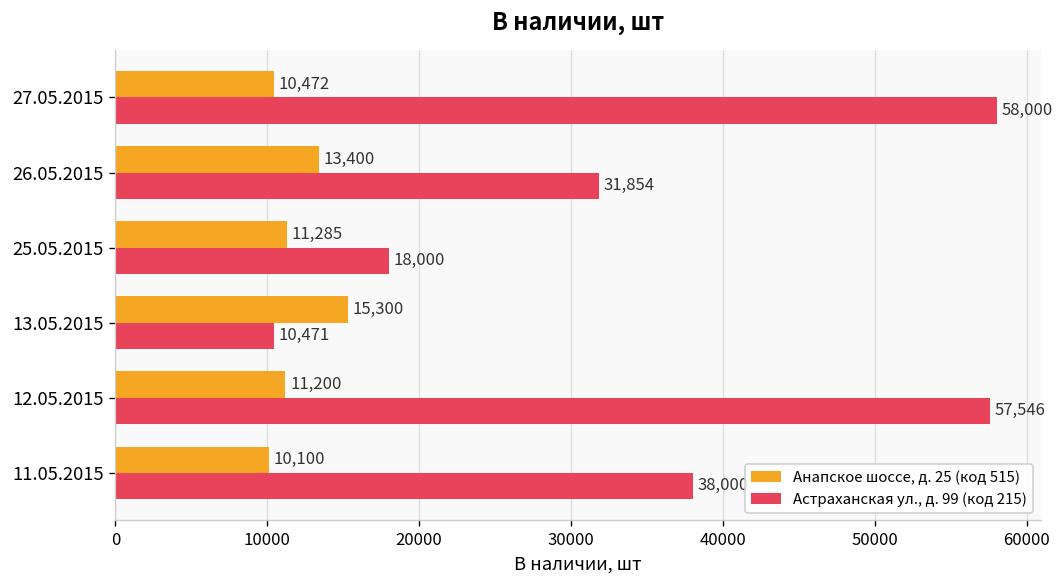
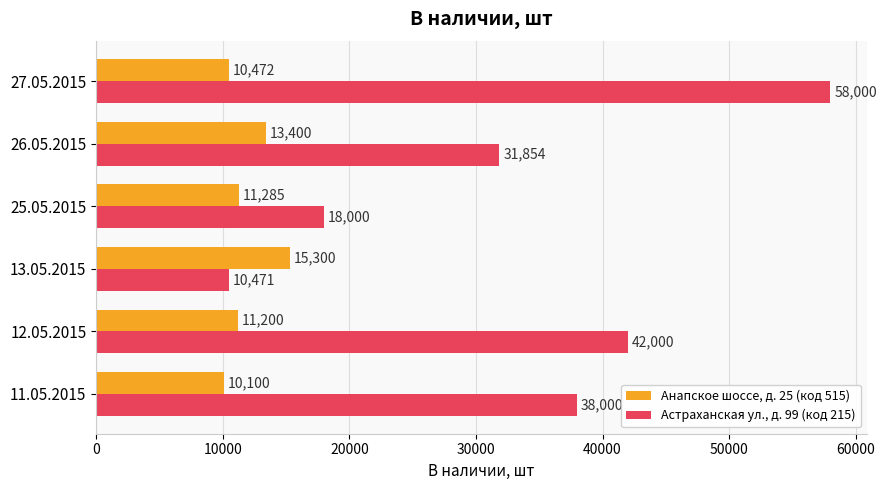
Астраханская ул., д. 99 (код 215), 12.05.2015: 57,546 -> 42,000
